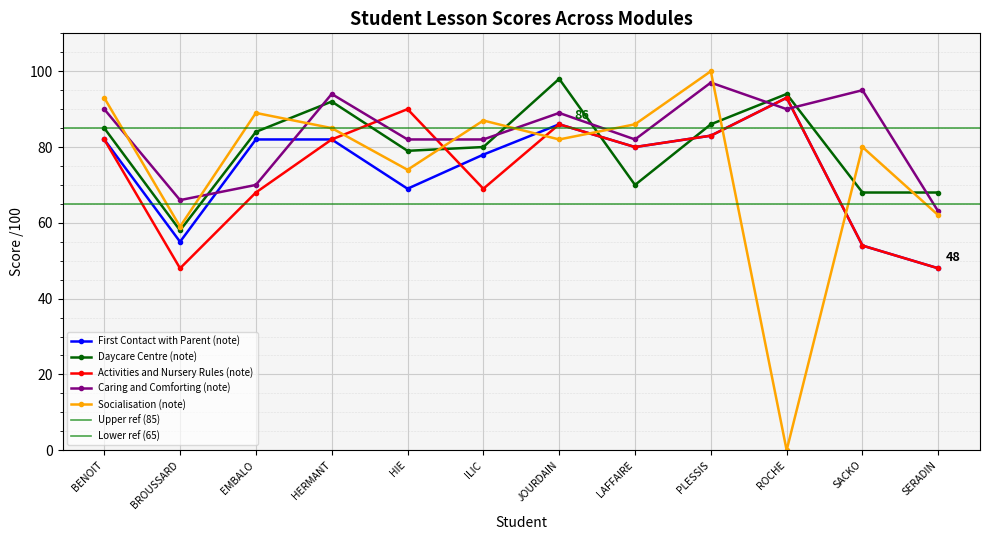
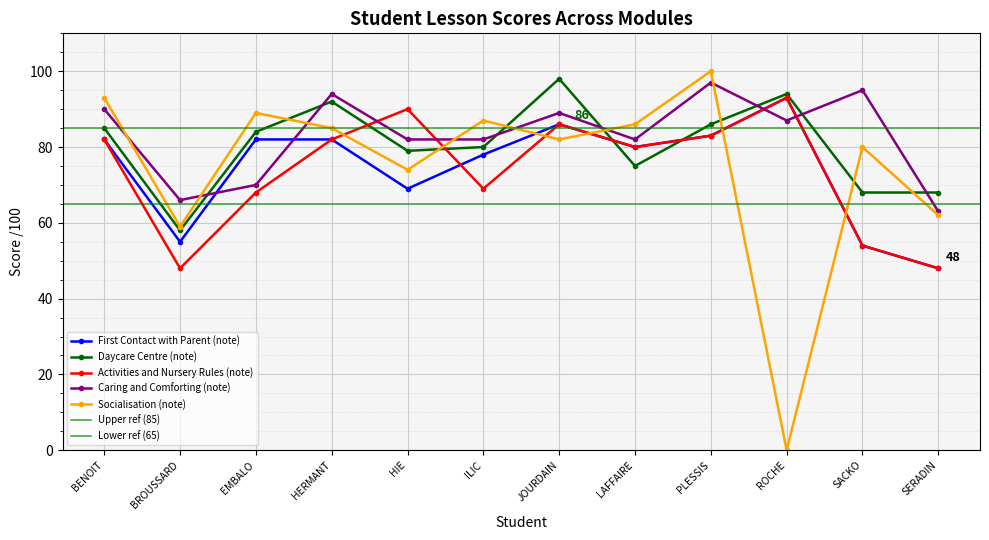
Daycare Centre (note), LAFFAIRE: 70 -> 75
Caring and Comforting (note), ROCHE: 90 -> 87
